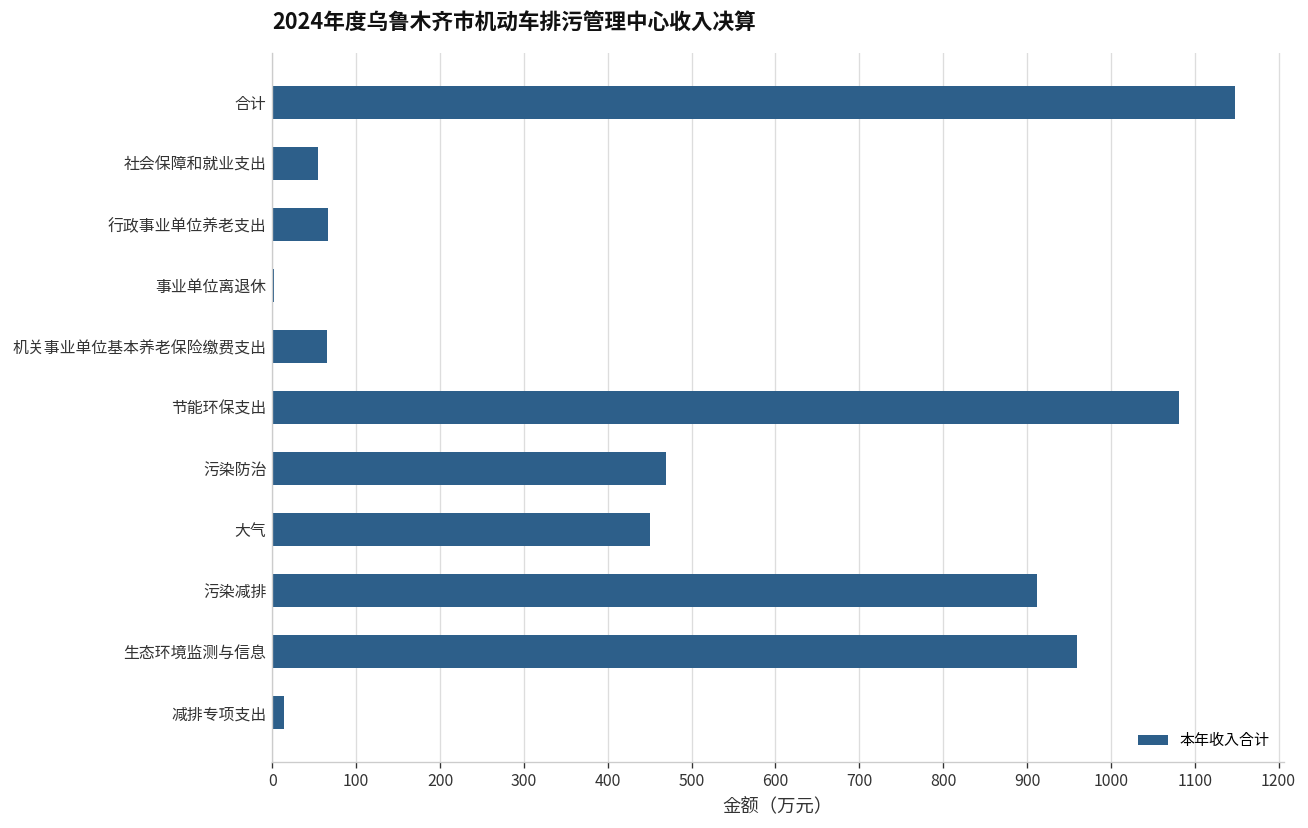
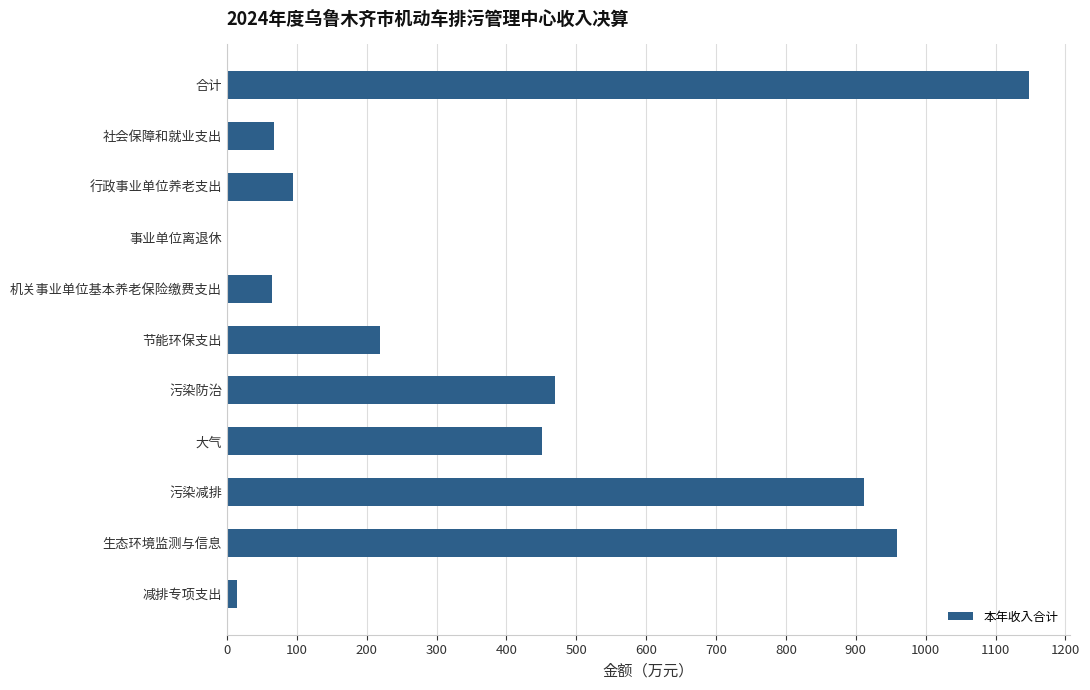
社会保障和就业支出: 50 -> 70
行政事业单位养老支出: 70 -> 90
节能环保支出: 1080 -> 220
